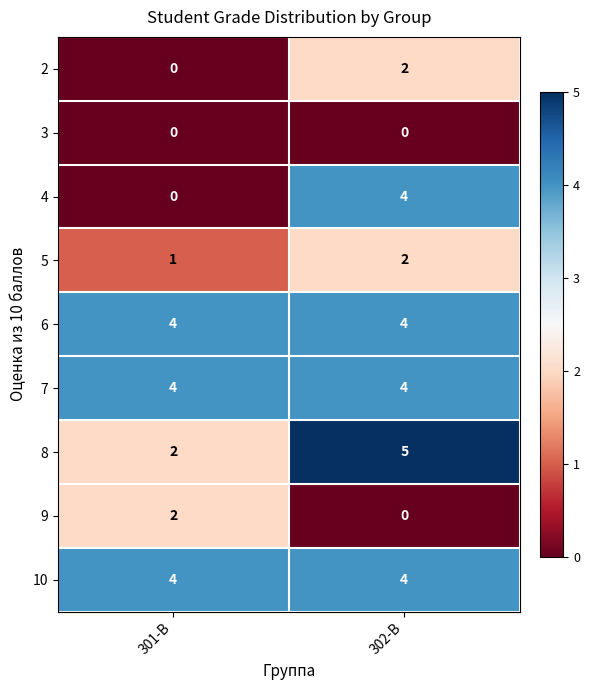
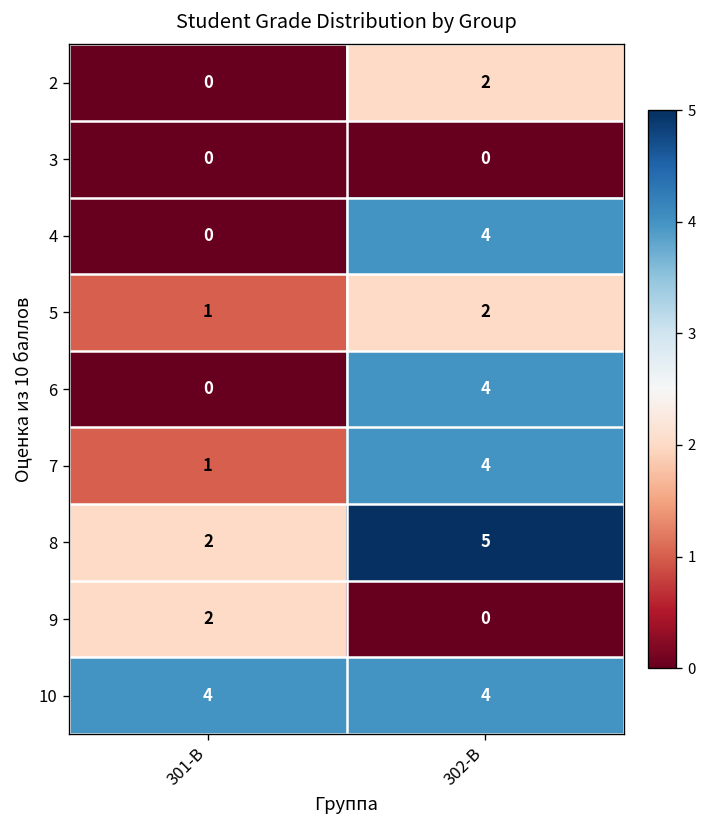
6, 301-В: 4 -> 0
7, 301-В: 4 -> 1
